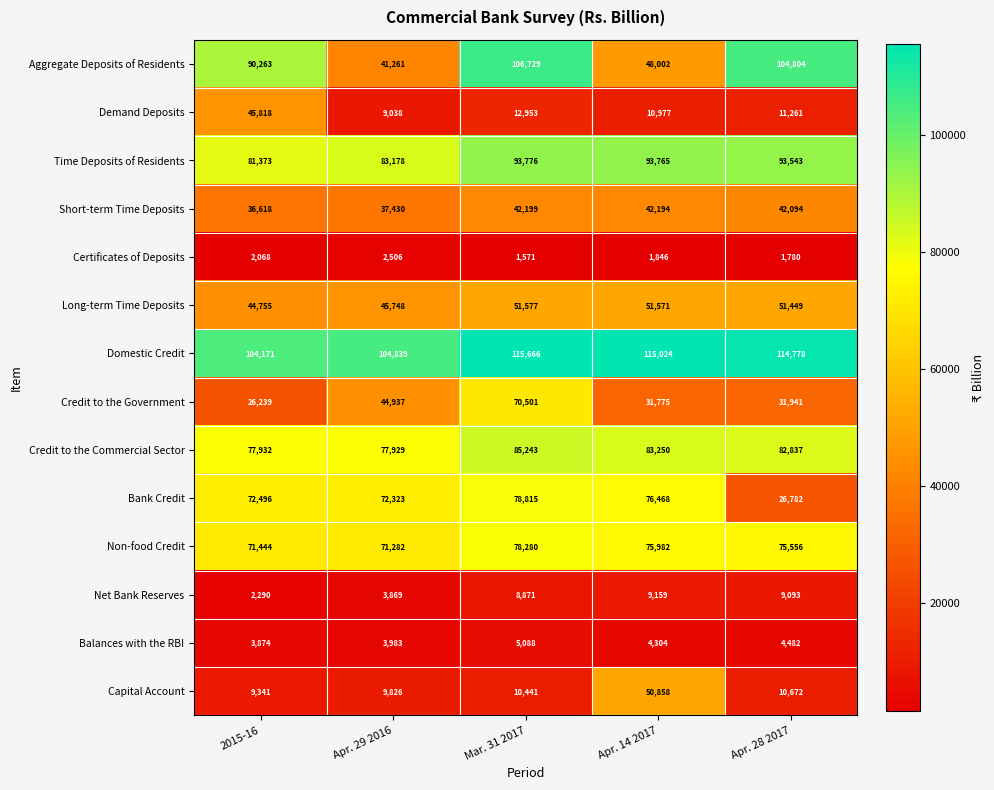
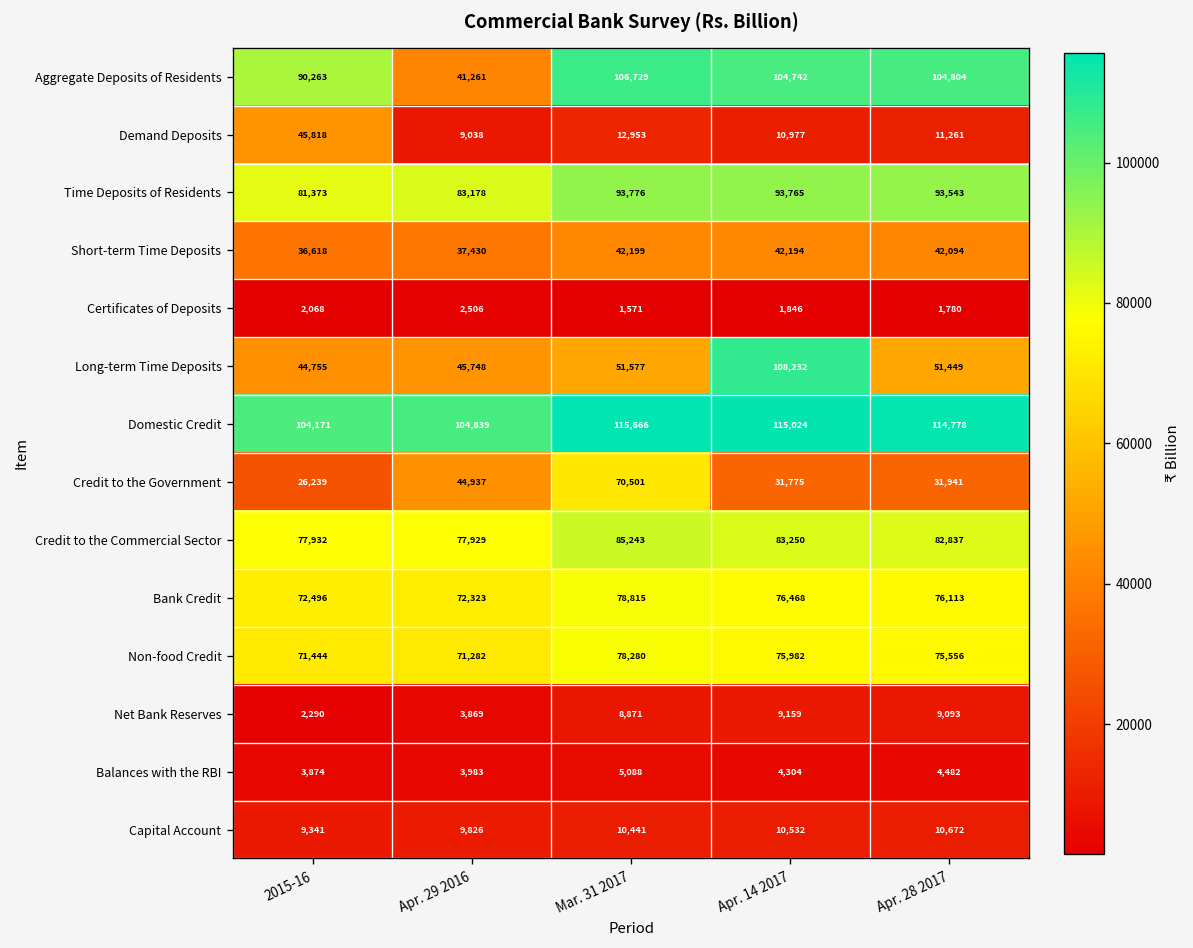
Aggregate Deposits of Residents, Apr. 14 2017: 48,002 -> 104,742
Long-term Time Deposits, Apr. 14 2017: 51,571 -> 108,232
Bank Credit, Apr. 28 2017: 26,782 -> 76,113
Capital Account, Apr. 14 2017: 50,858 -> 10,532
